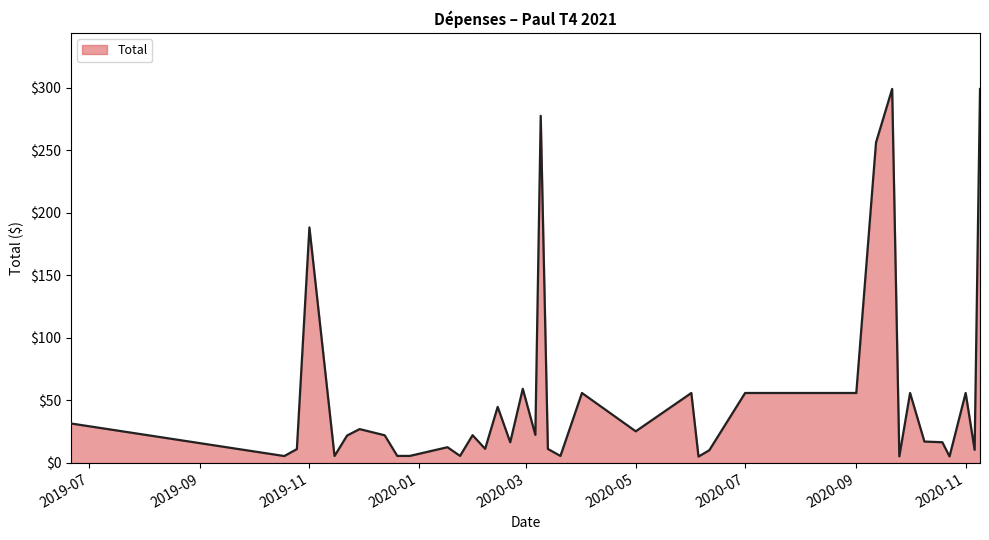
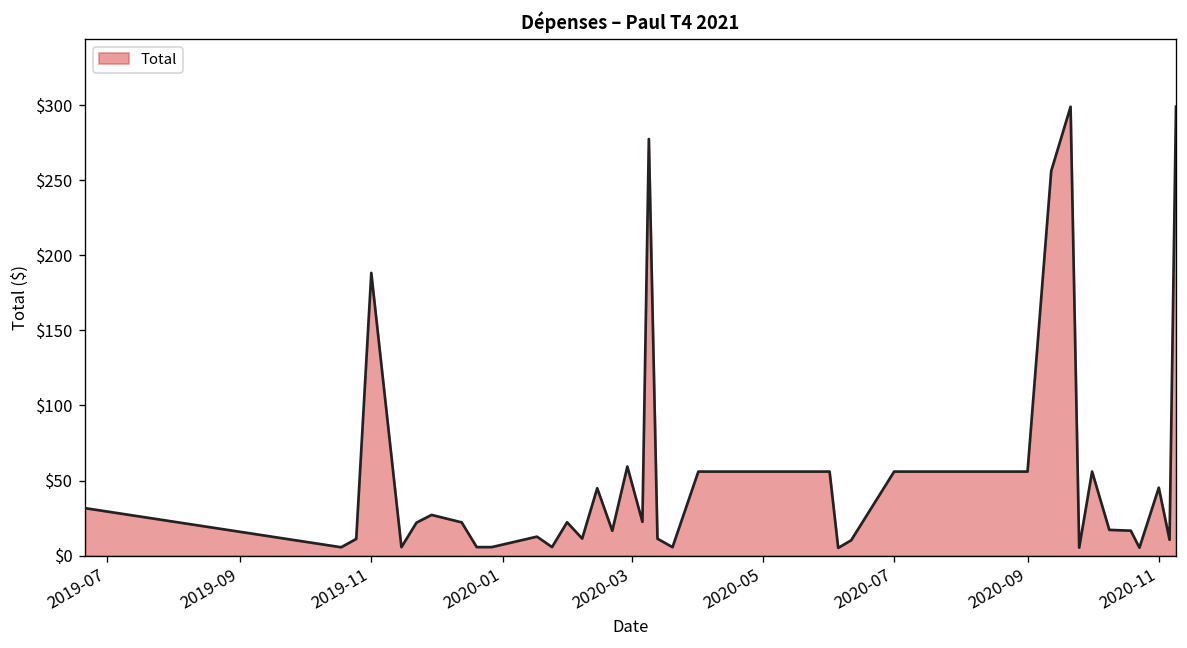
2020-05: $25 -> $56
2020-11: $56 -> $45
